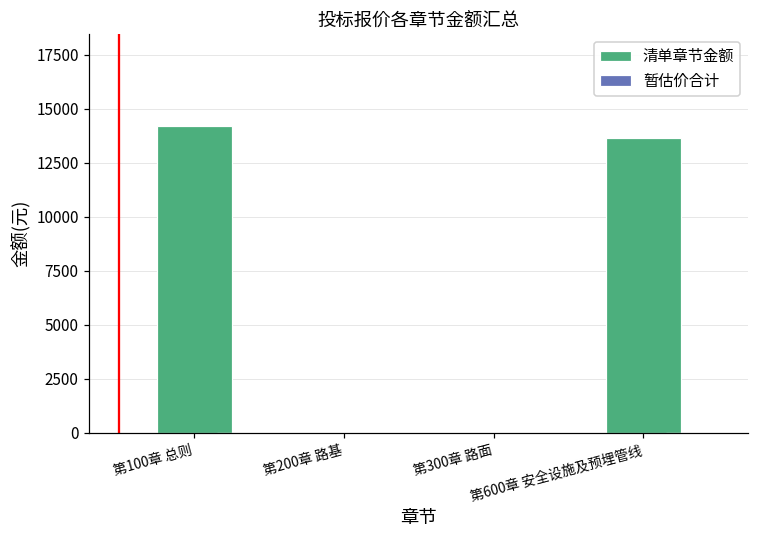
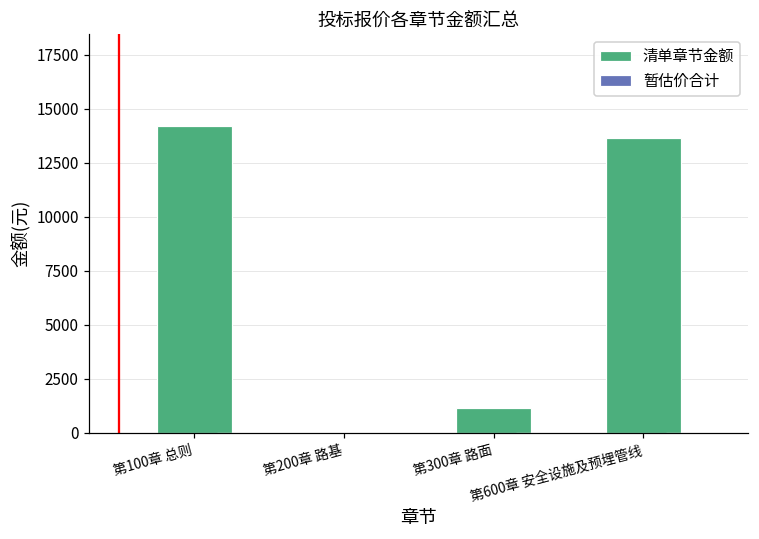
清单章节金额, 第300章 路面: 0 -> 1200
